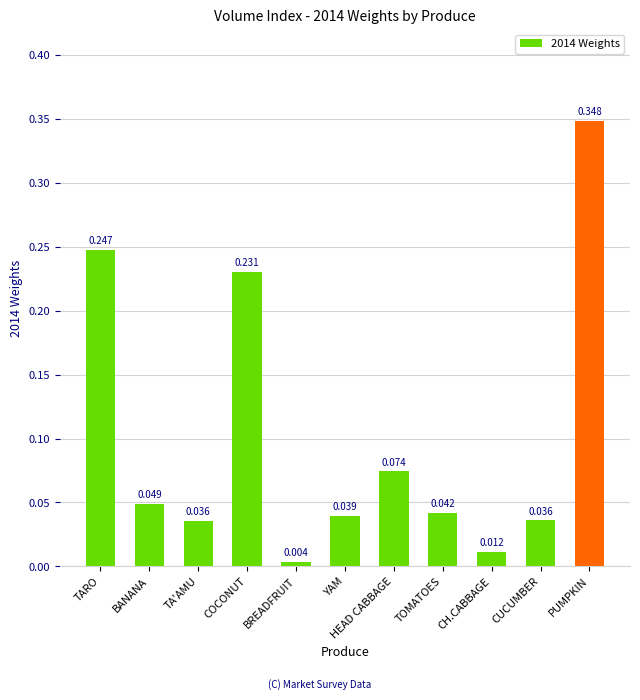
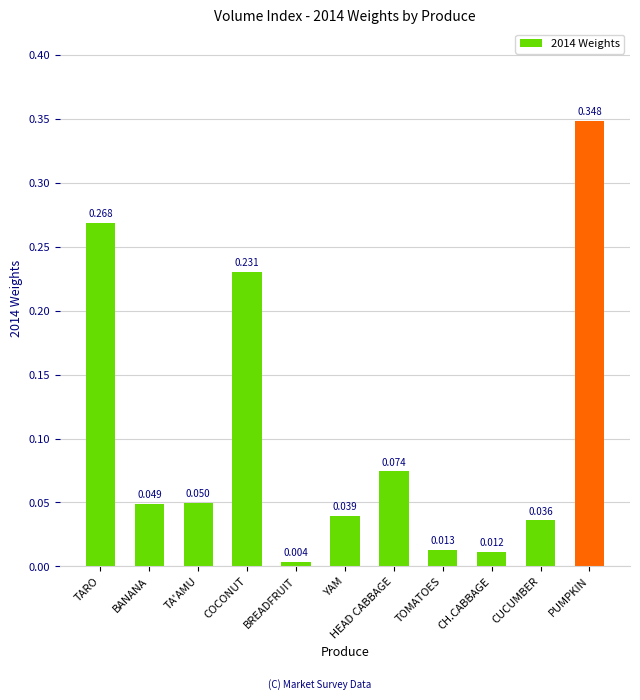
TARO: 0.247 -> 0.268
TA'AMU: 0.036 -> 0.050
TOMATOES: 0.042 -> 0.013
